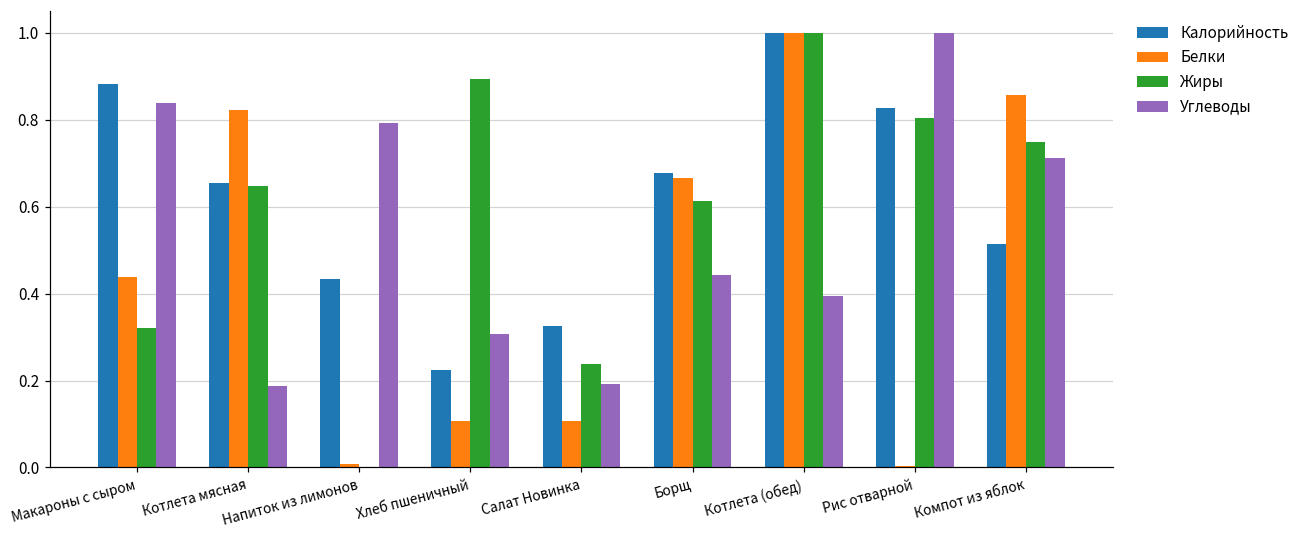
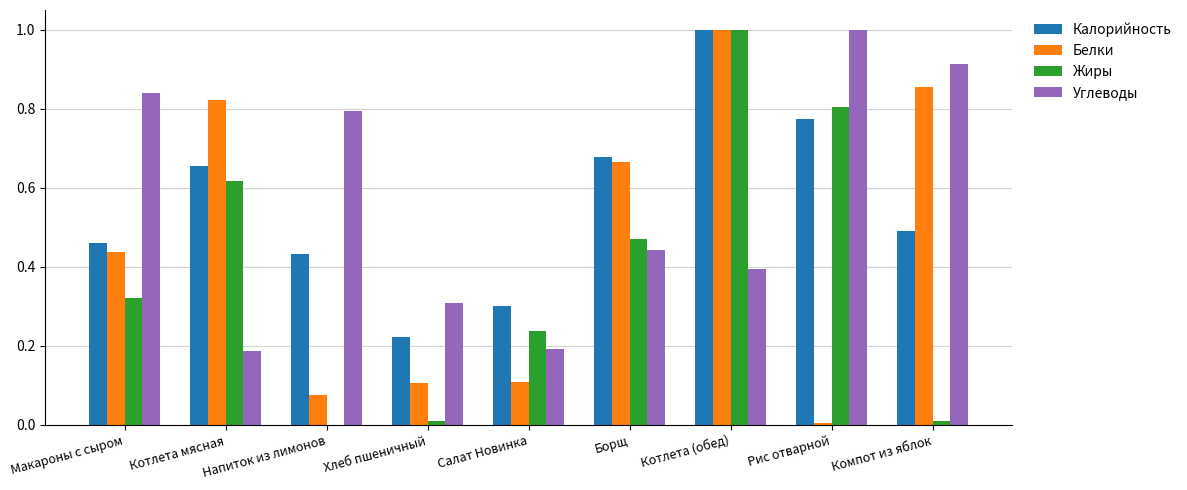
Калорийность, Макароны с сыром: 0.88 -> 0.46
Жиры, Котлета мясная: 0.65 -> 0.62
Белки, Напиток из лимонов: 0.01 -> 0.08
Жиры, Хлеб пшеничный: 0.89 -> 0.01
Калорийность, Салат Новинка: 0.33 -> 0.30
Жиры, Борщ: 0.61 -> 0.47
Калорийность, Рис отварной: 0.83 -> 0.77
Калорийность, Компот из яблок: 0.51 -> 0.49
Жиры, Компот из яблок: 0.75 -> 0.01
Углеводы, Компот из яблок: 0.71 -> 0.91
